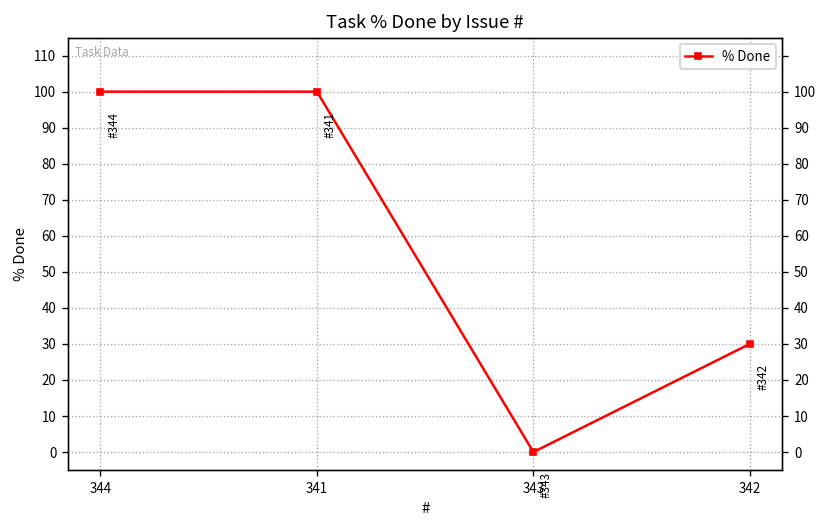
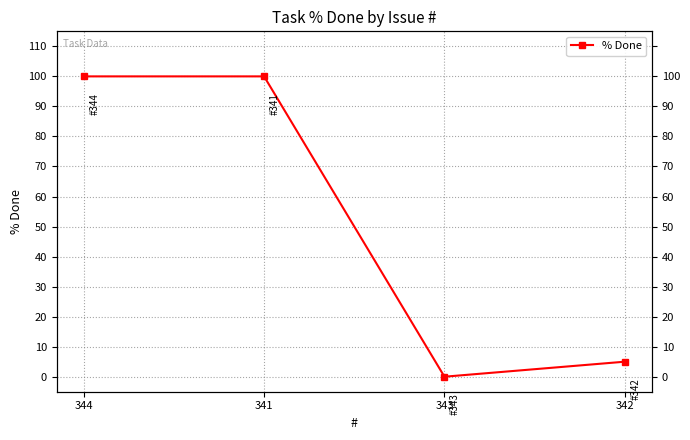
342: 30 -> 5
